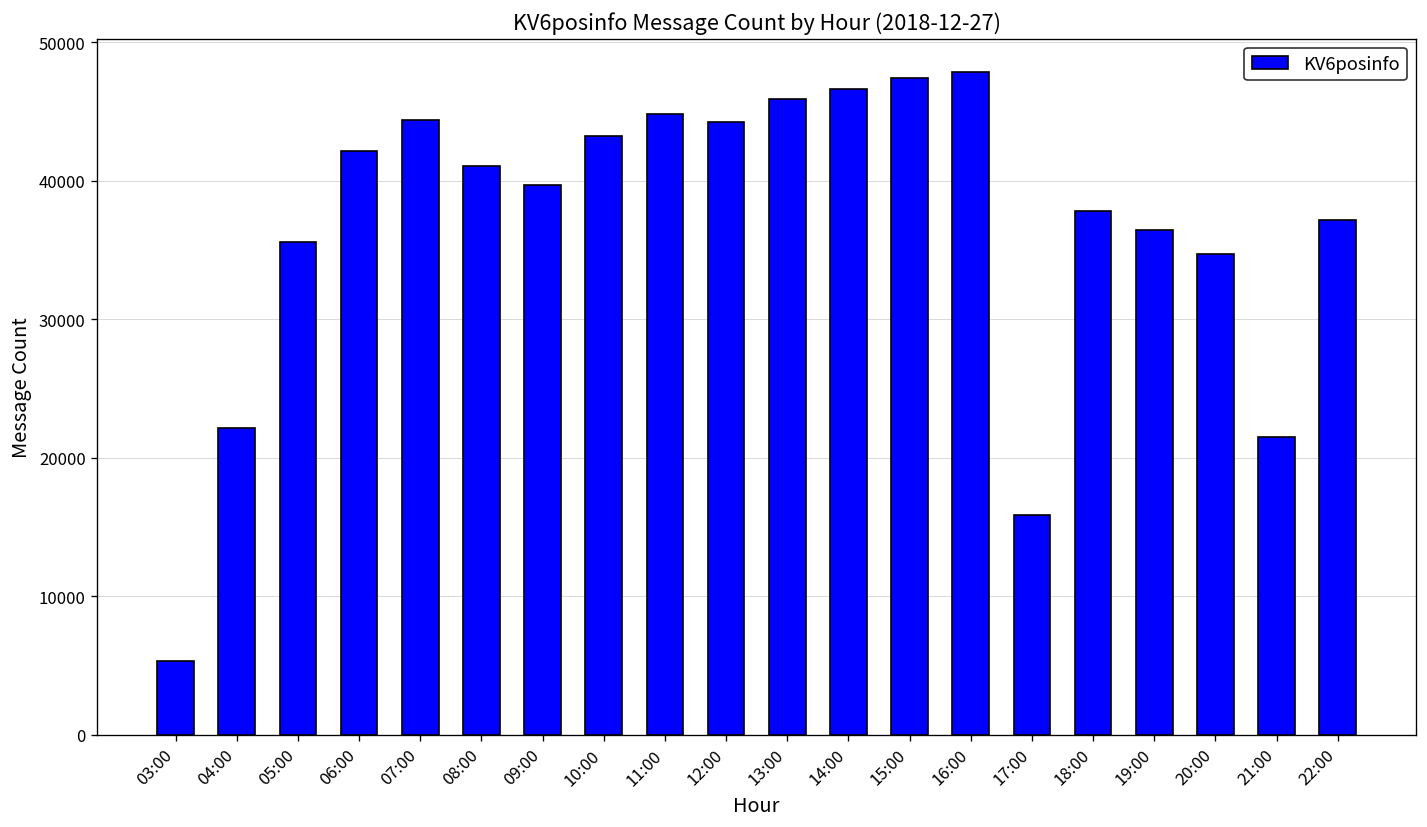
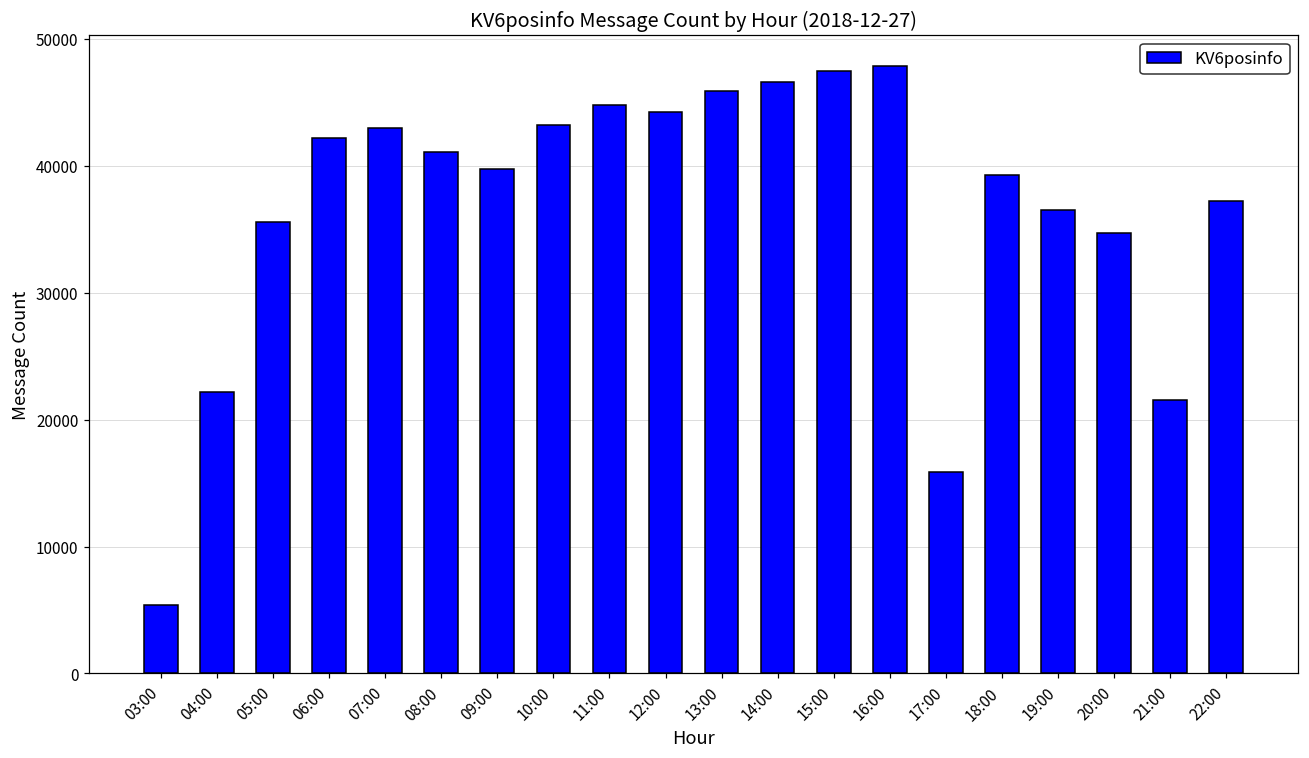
07:00: 44400 -> 43000
18:00: 37800 -> 39200
